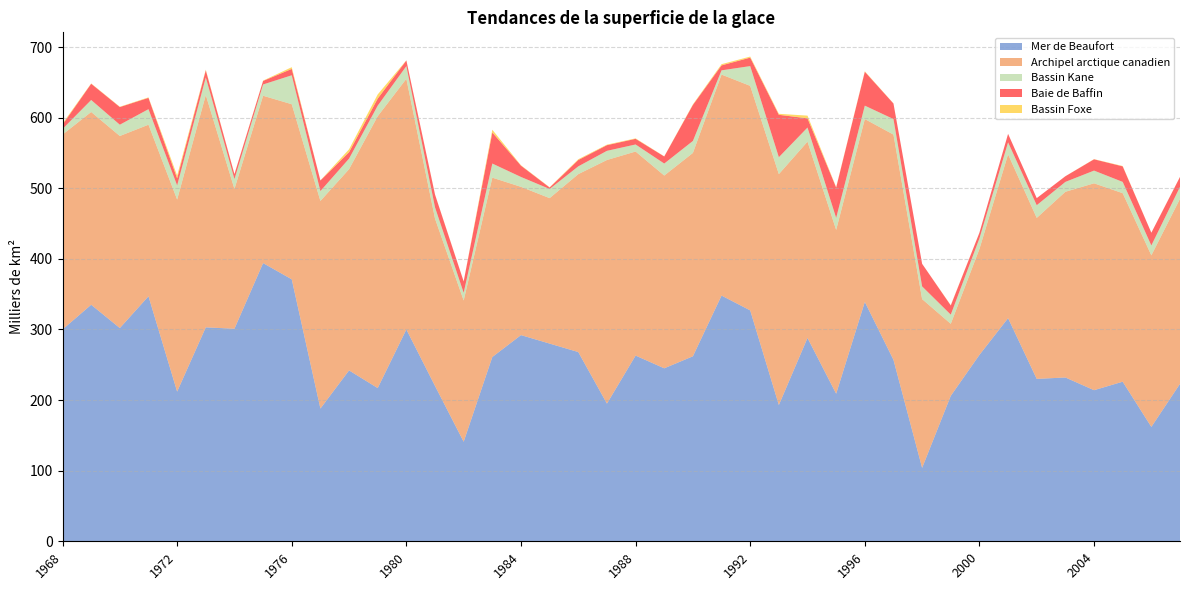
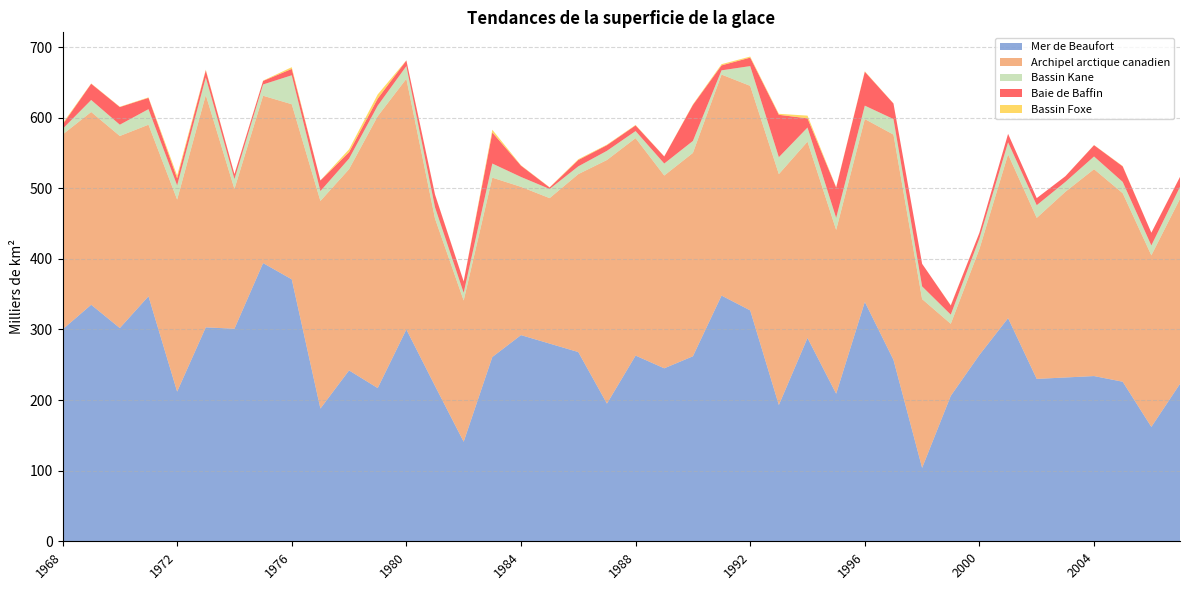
Archipel arctique canadien, 1988: 290 -> 310
Mer de Beaufort, 2004: 210 -> 230
